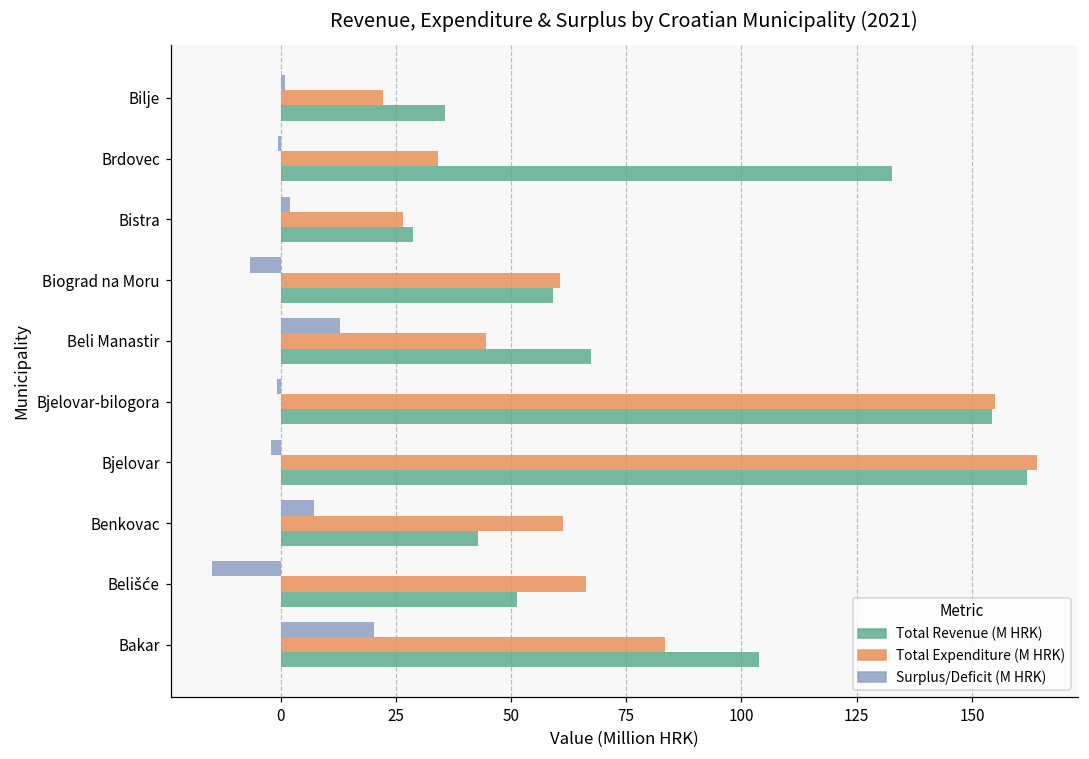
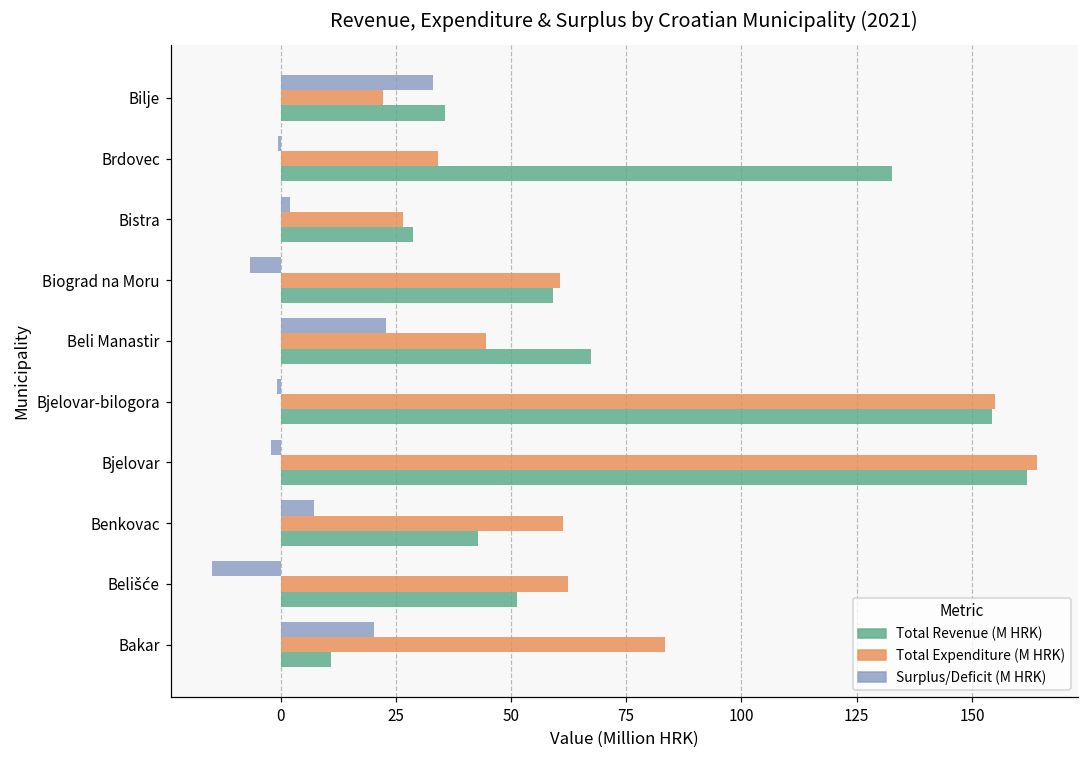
Surplus/Deficit (M HRK), Bilje: 1 -> 33
Surplus/Deficit (M HRK), Beli Manastir: 13 -> 23
Total Expenditure (M HRK), Belišće: 66 -> 62
Total Revenue (M HRK), Bakar: 104 -> 11
